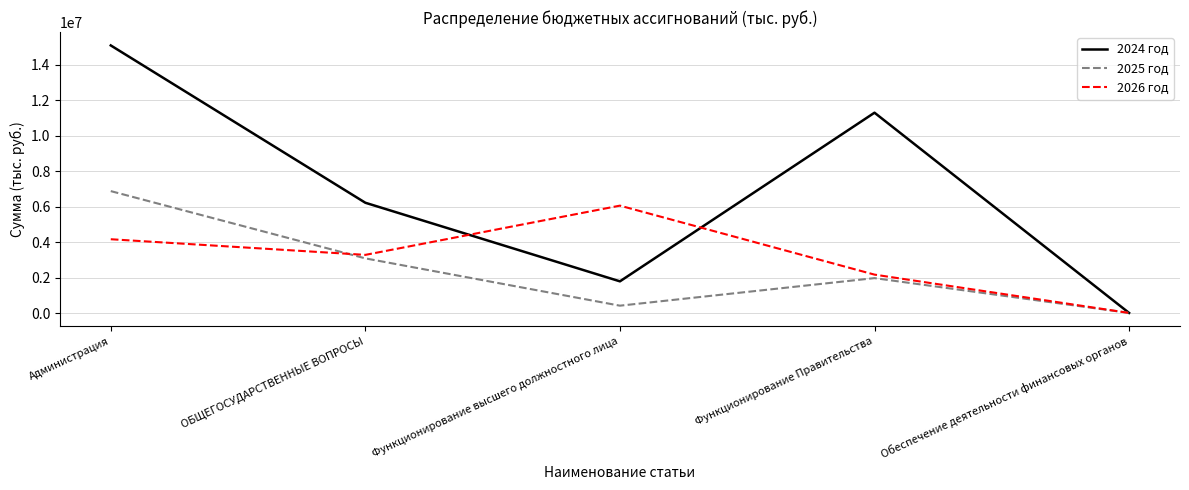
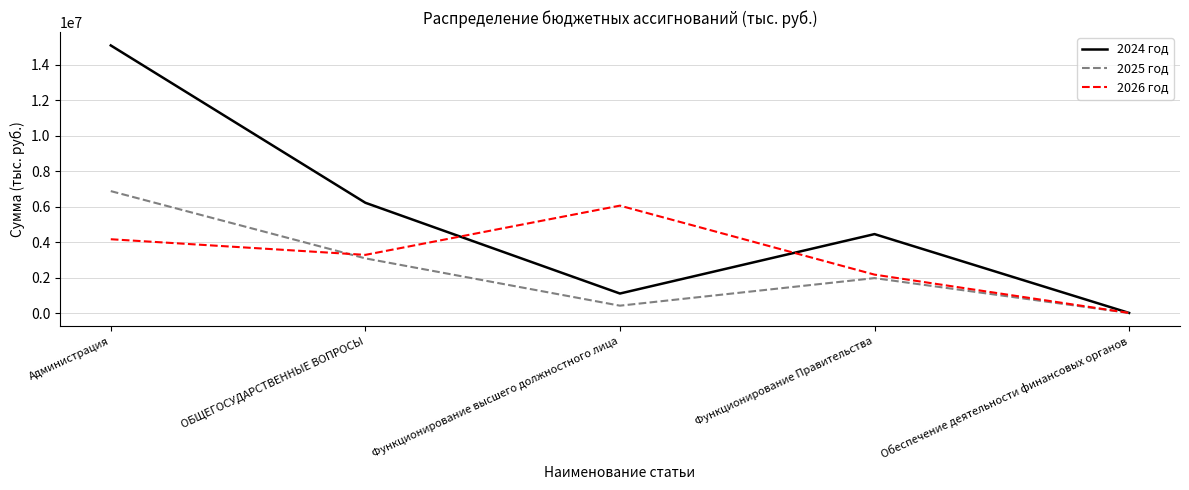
2024 год, Функционирование высшего должностного лица: 1800000 -> 1100000
2024 год, Функционирование Правительства: 11300000 -> 4500000
